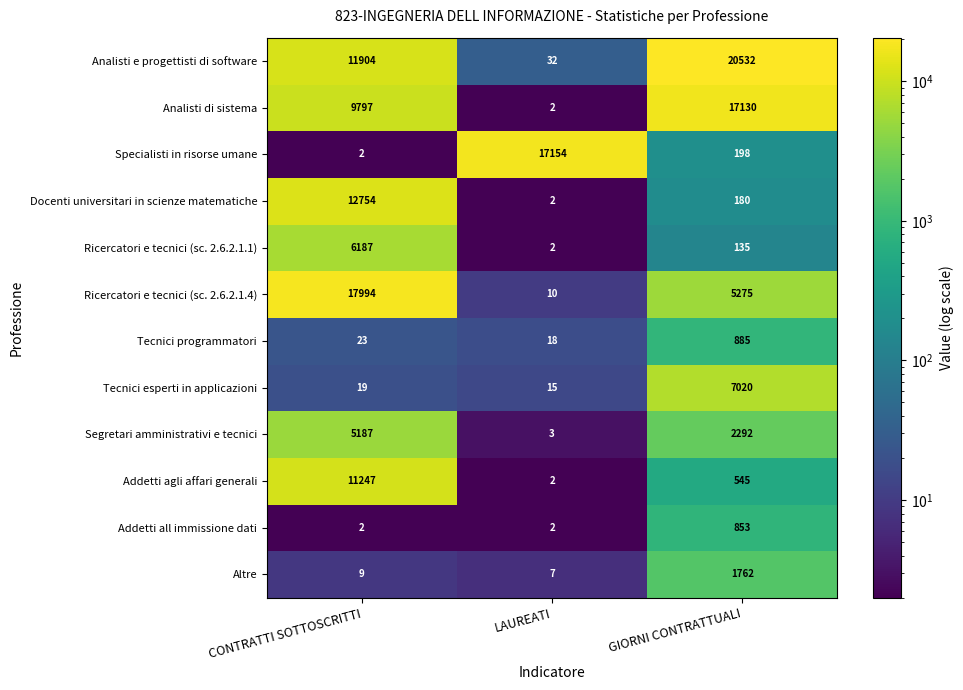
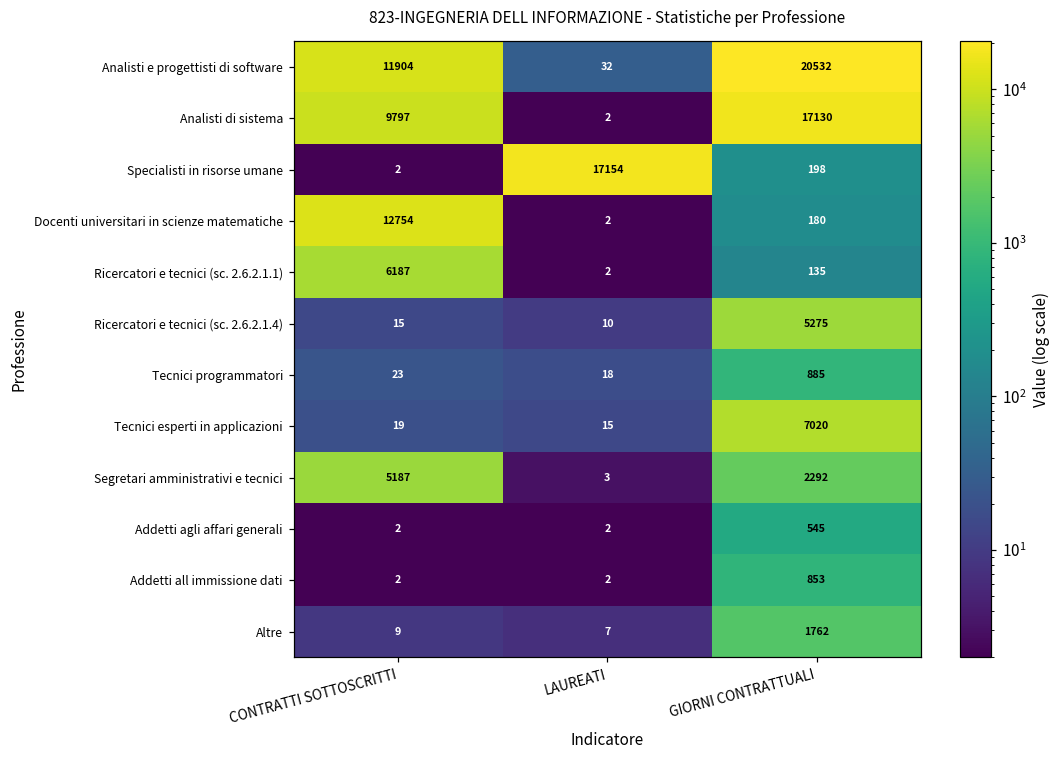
Ricercatori e tecnici (sc. 2.6.2.1.4), CONTRATTI SOTTOSCRITTI: 17994 -> 15
Addetti agli affari generali, CONTRATTI SOTTOSCRITTI: 11247 -> 2
